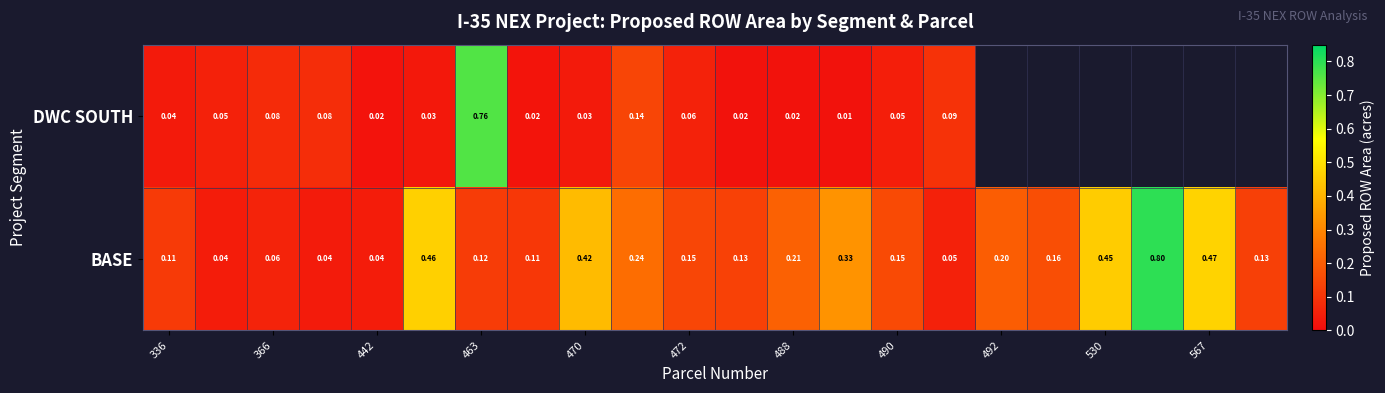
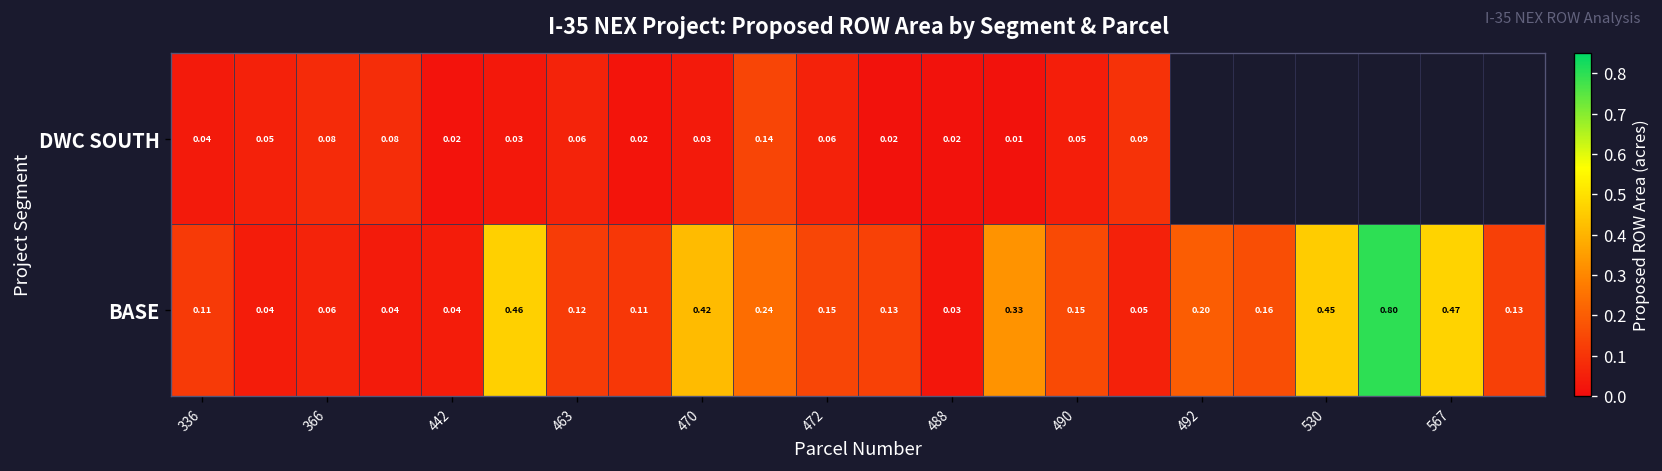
DWC SOUTH, 463: 0.76 -> 0.06
BASE, 488: 0.21 -> 0.03
